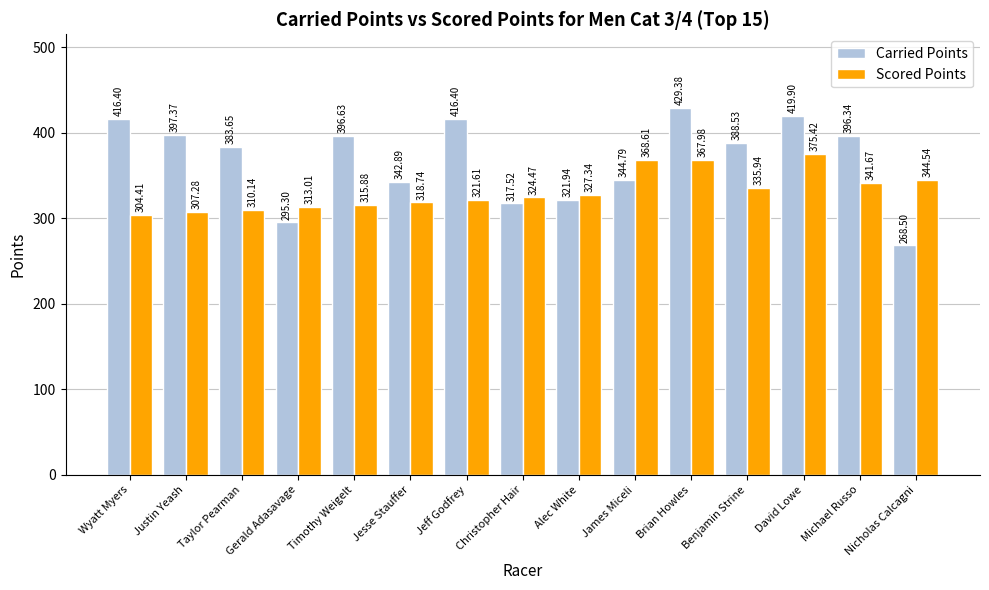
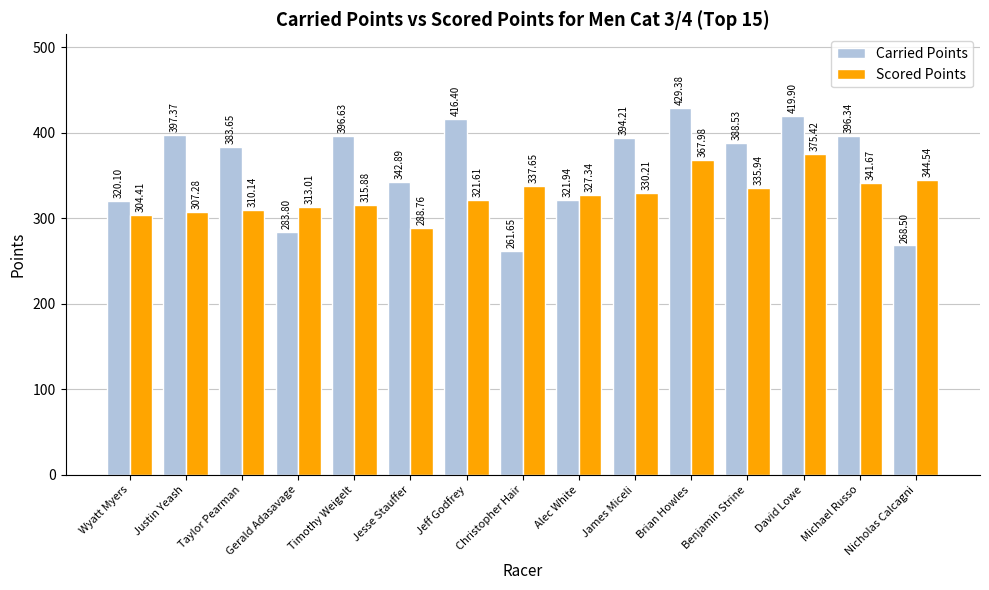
Carried Points, Wyatt Myers: 416.40 -> 320.10
Carried Points, Gerald Adasavage: 295.30 -> 283.80
Scored Points, Jesse Stauffer: 318.74 -> 288.76
Carried Points, Christopher Hair: 317.52 -> 261.65
Scored Points, Christopher Hair: 324.47 -> 337.65
Carried Points, James Miceli: 344.79 -> 394.21
Scored Points, James Miceli: 368.61 -> 330.21
